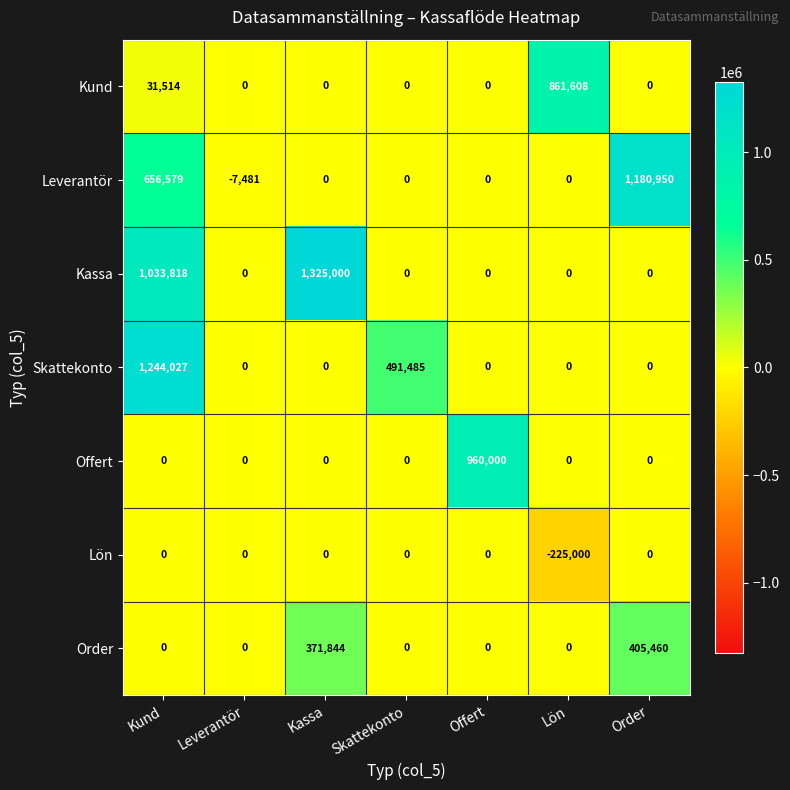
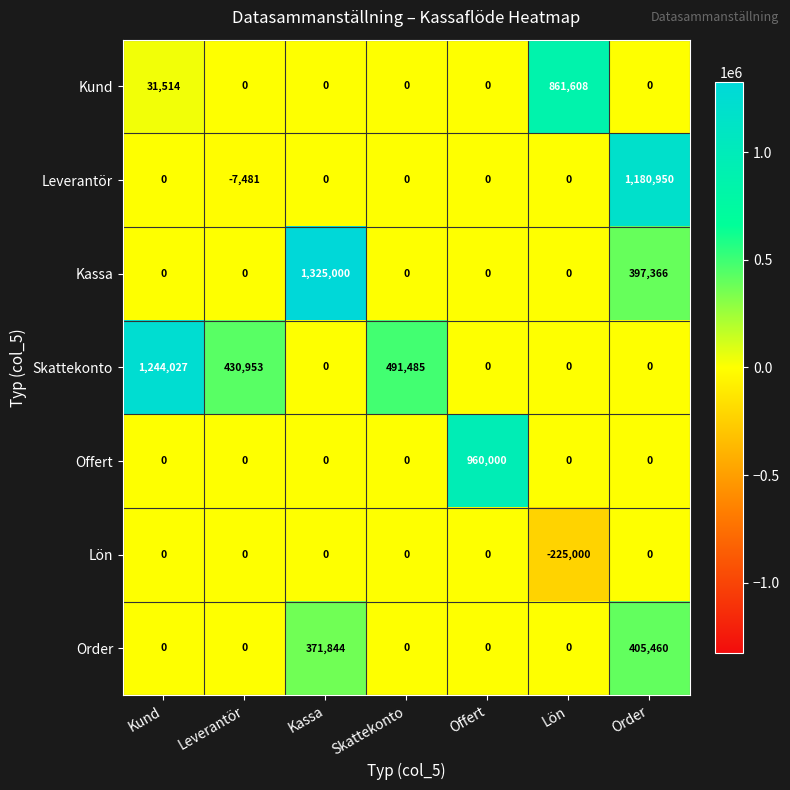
Leverantör, Kund: 656,579 -> 0
Kassa, Kund: 1,033,818 -> 0
Kassa, Order: 0 -> 397,366
Skattekonto, Leverantör: 0 -> 430,953
